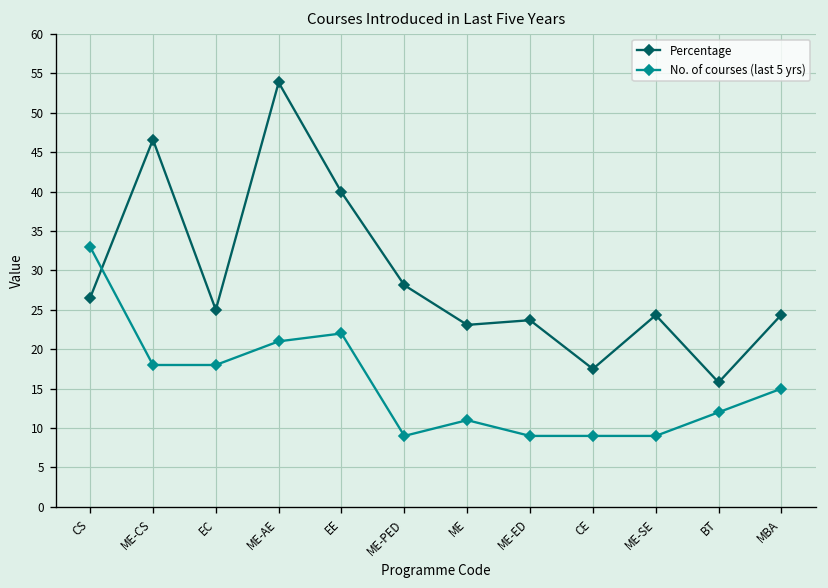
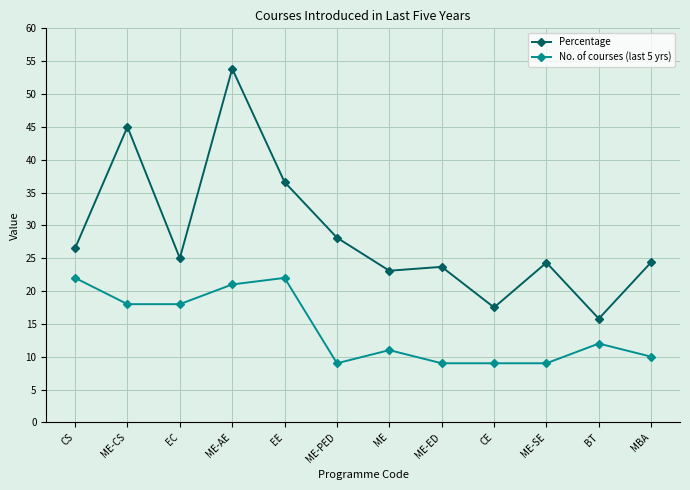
No. of courses (last 5 yrs), CS: 33 -> 22
Percentage, ME-CS: 47 -> 45
Percentage, EE: 40 -> 37
No. of courses (last 5 yrs), MBA: 15 -> 10
